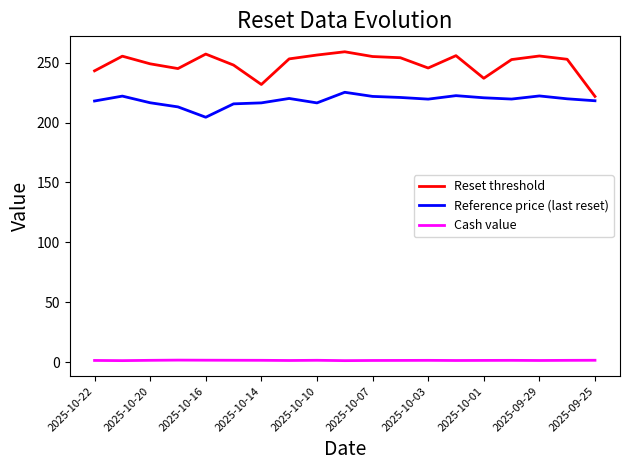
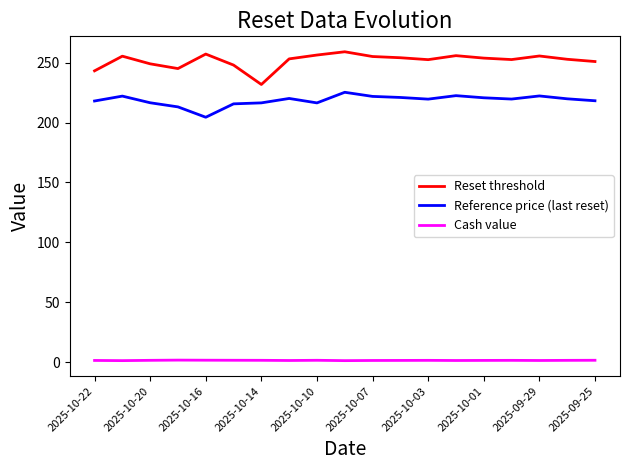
Reset threshold, 2025-10-03: 245 -> 252
Reset threshold, 2025-10-01: 237 -> 254
Reset threshold, 2025-09-25: 222 -> 251
